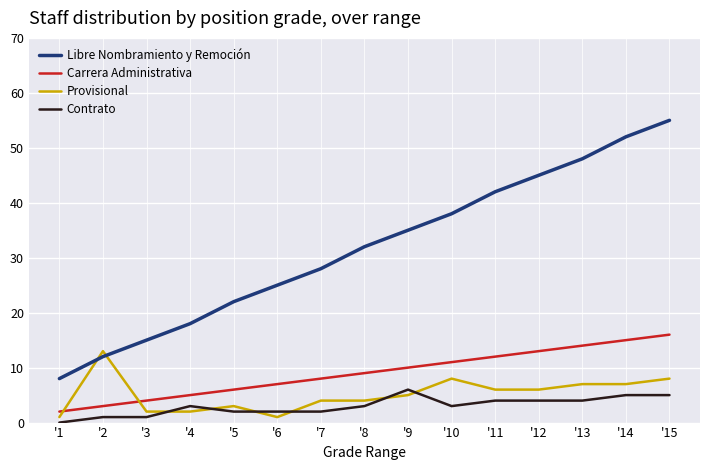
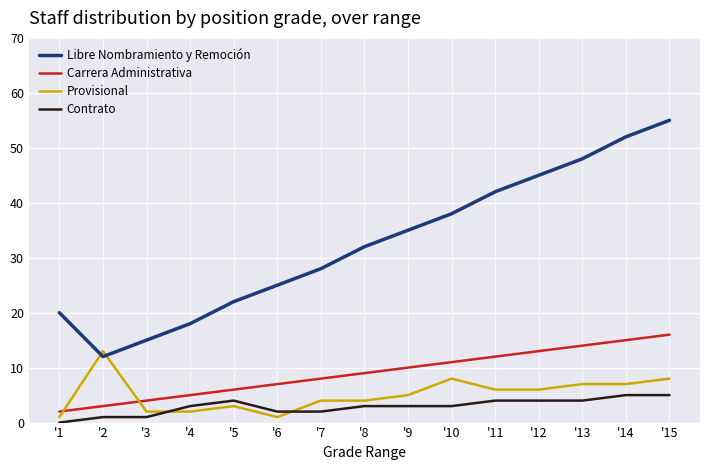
Libre Nombramiento y Remoción, '1: 8 -> 20
Contrato, '5: 2 -> 4
Contrato, '9: 6 -> 3
